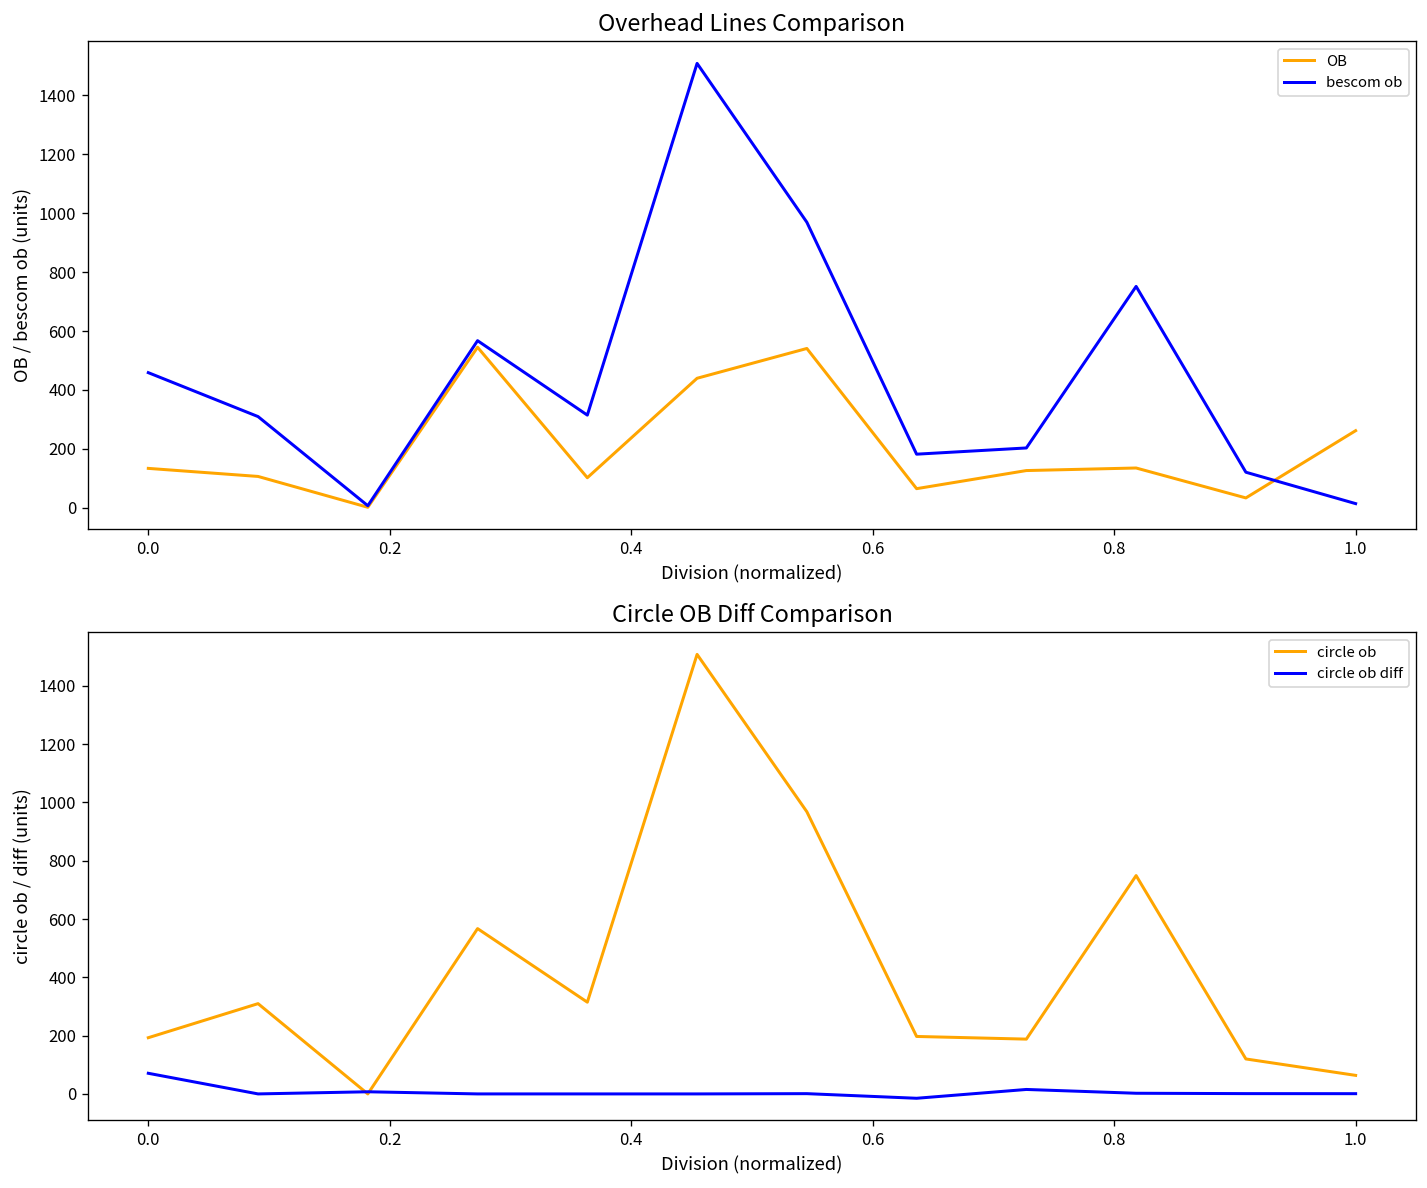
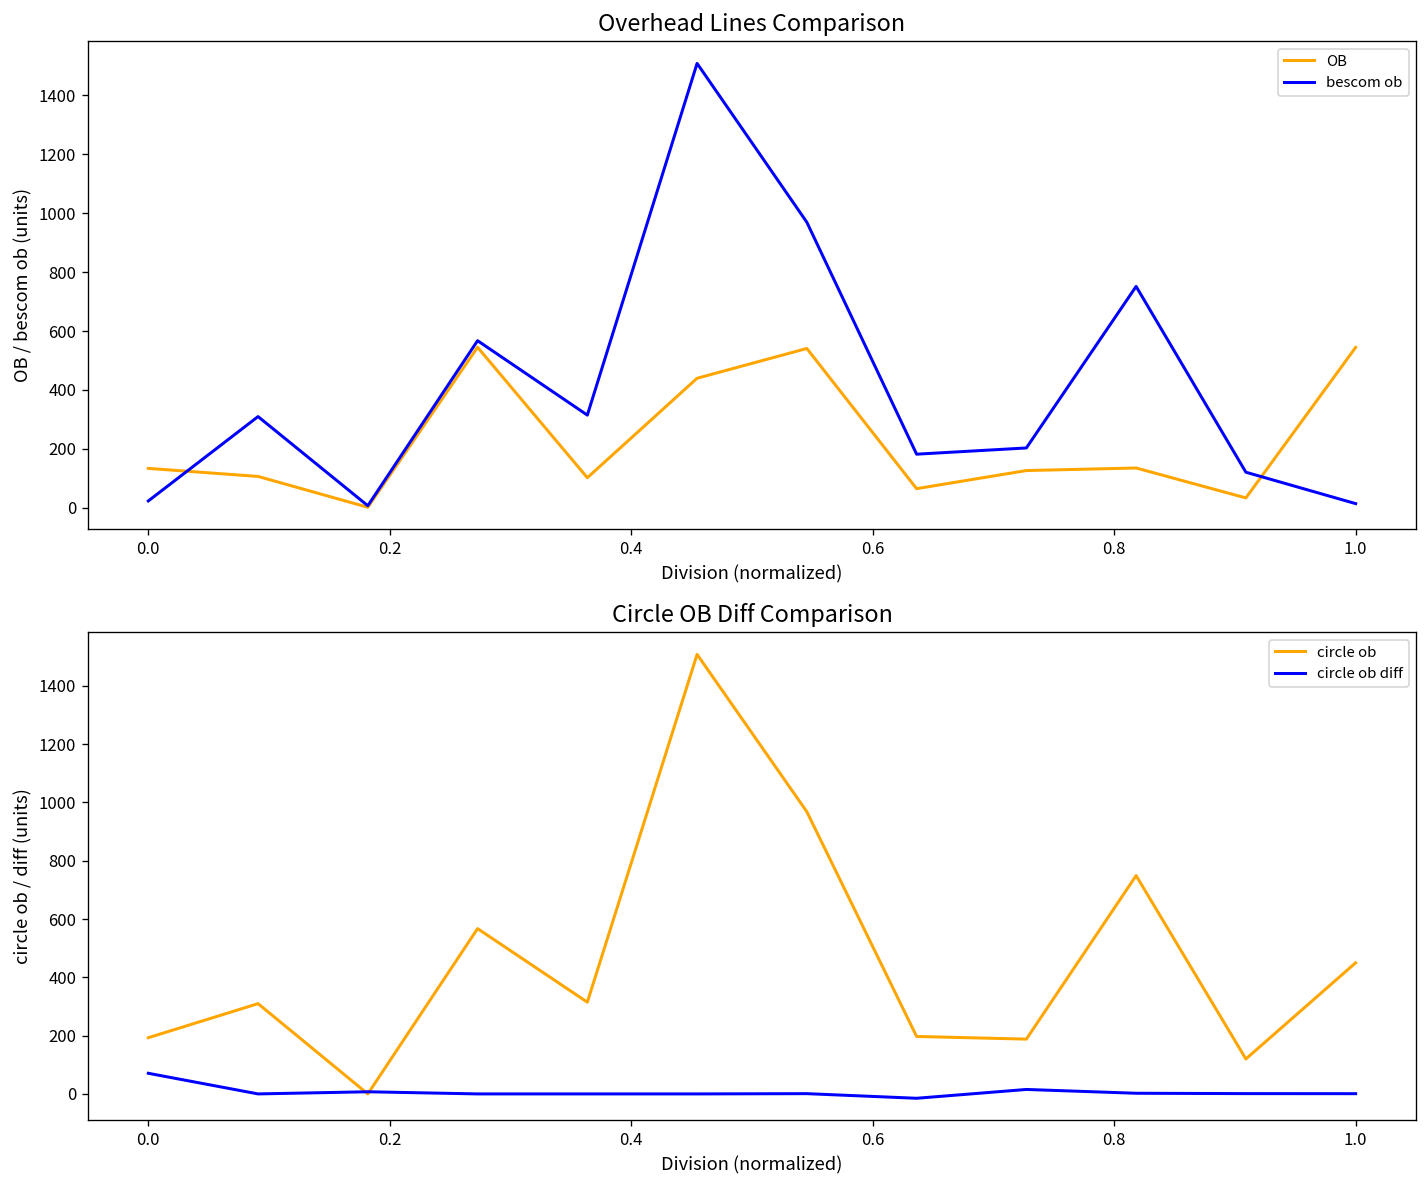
Overhead Lines Comparison, bescom ob, 0.0: 460 -> 20
Overhead Lines Comparison, OB, 1.0: 260 -> 540
Circle OB Diff Comparison, circle ob, 1.0: 60 -> 450
